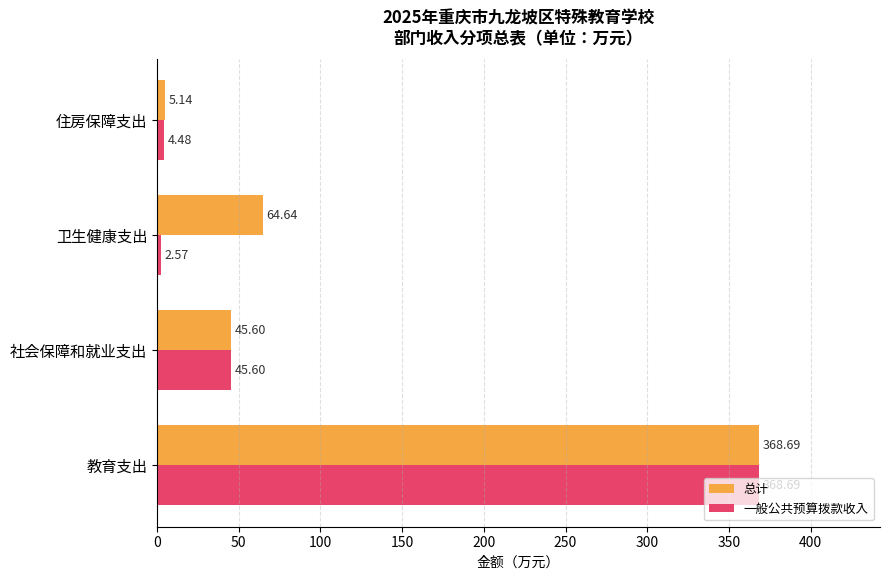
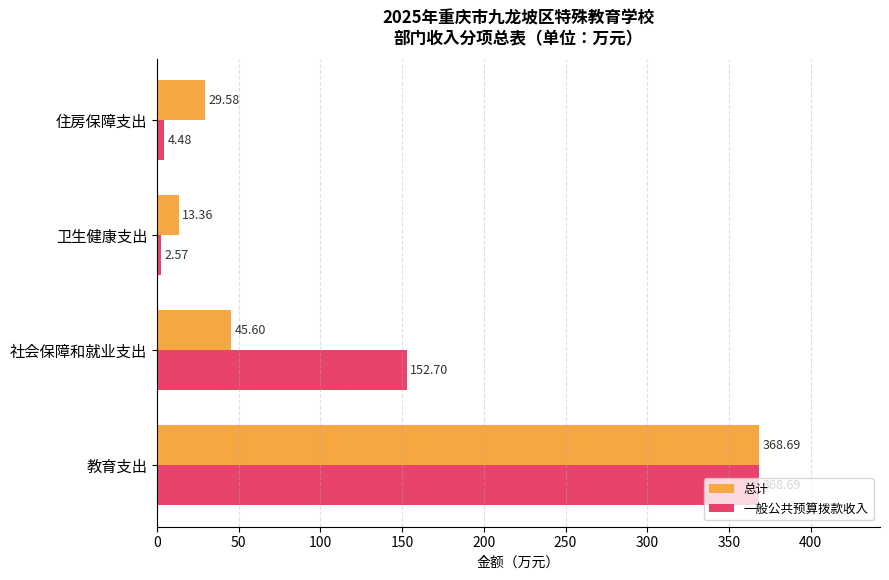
总计, 住房保障支出: 5.14 -> 29.58
总计, 卫生健康支出: 64.64 -> 13.36
一般公共预算拨款收入, 社会保障和就业支出: 45.60 -> 152.70
